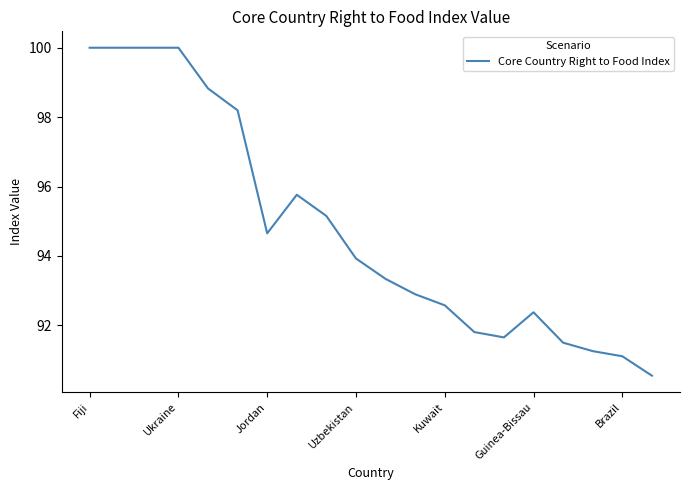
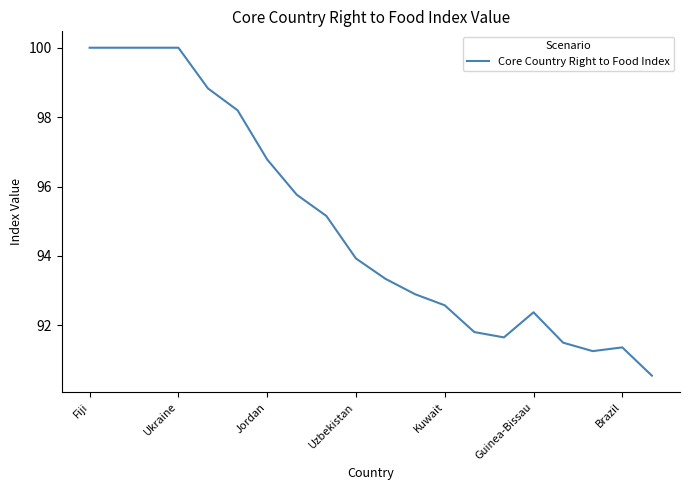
Jordan: 94.7 -> 96.8
Brazil: 91.1 -> 91.4
